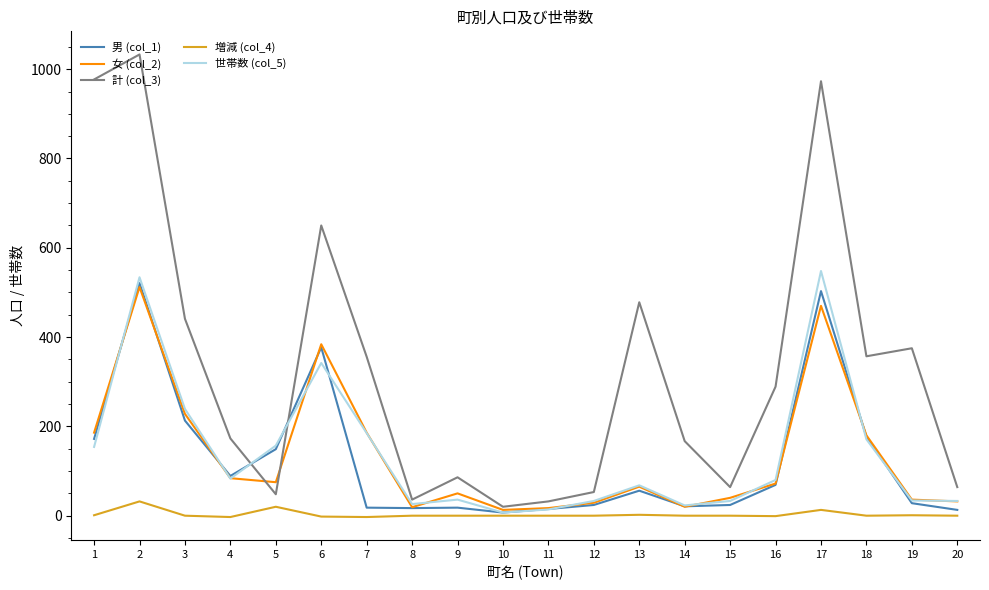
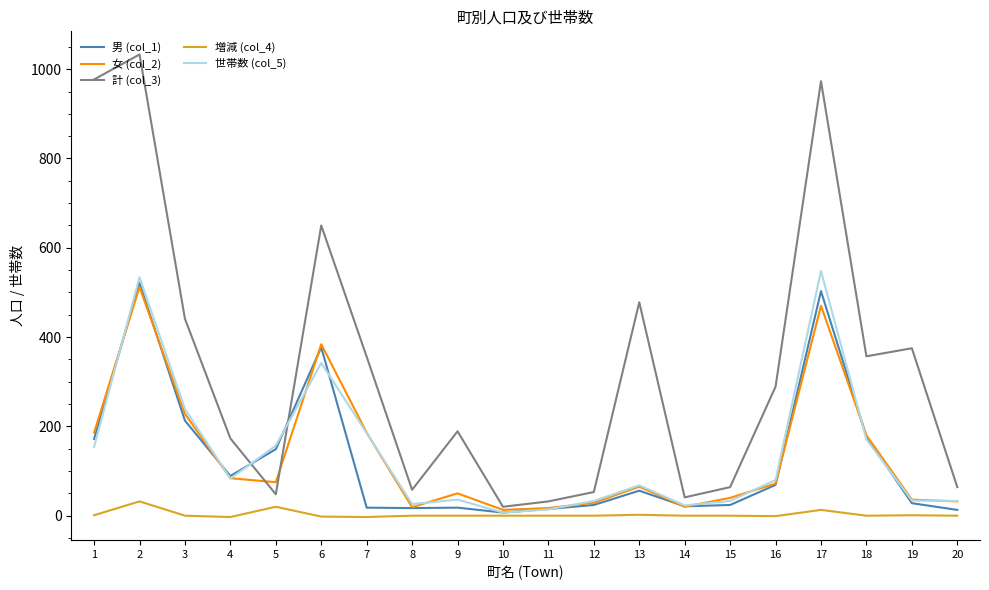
計 (col_3), 8: 40 -> 60
計 (col_3), 9: 90 -> 190
計 (col_3), 14: 170 -> 40
